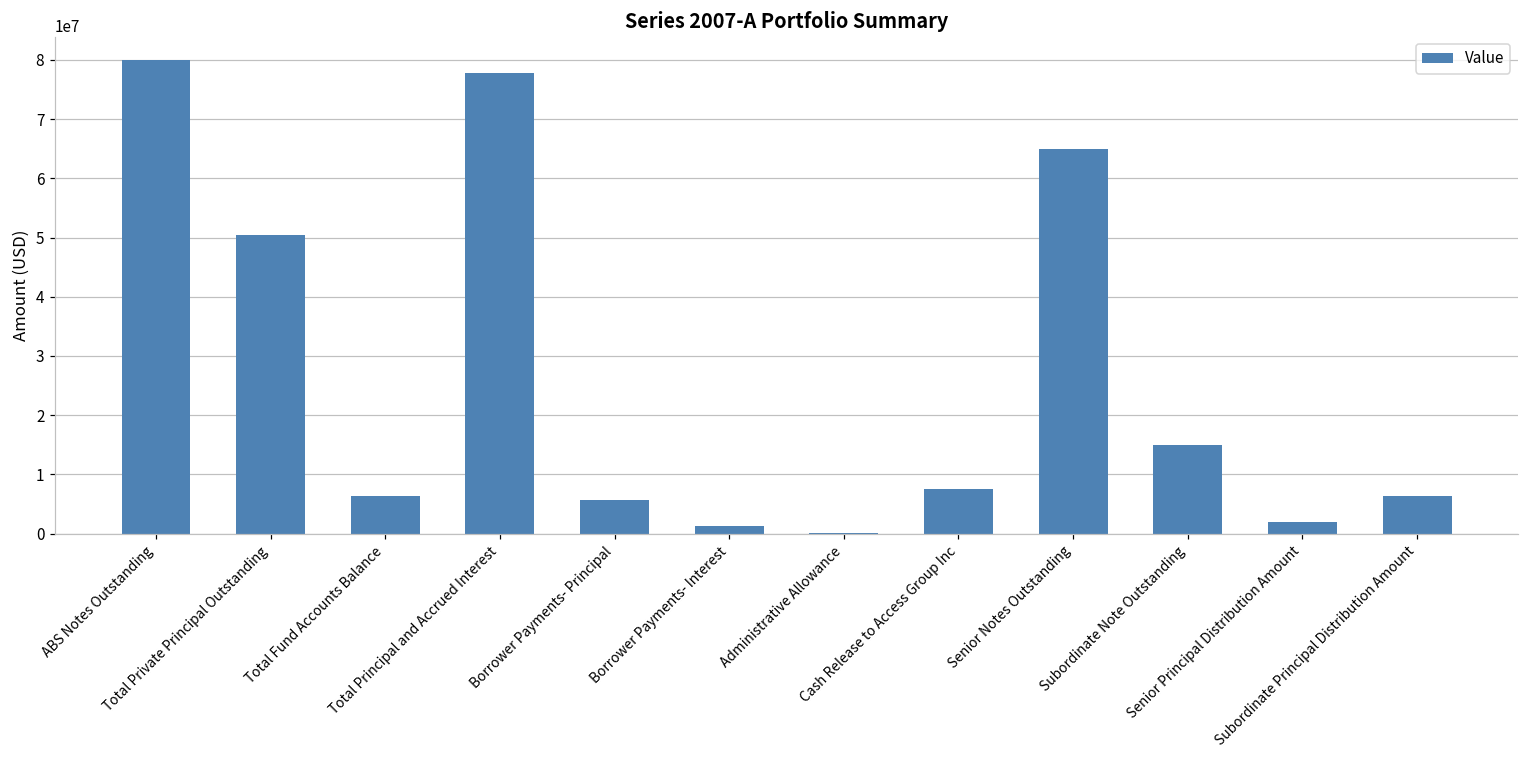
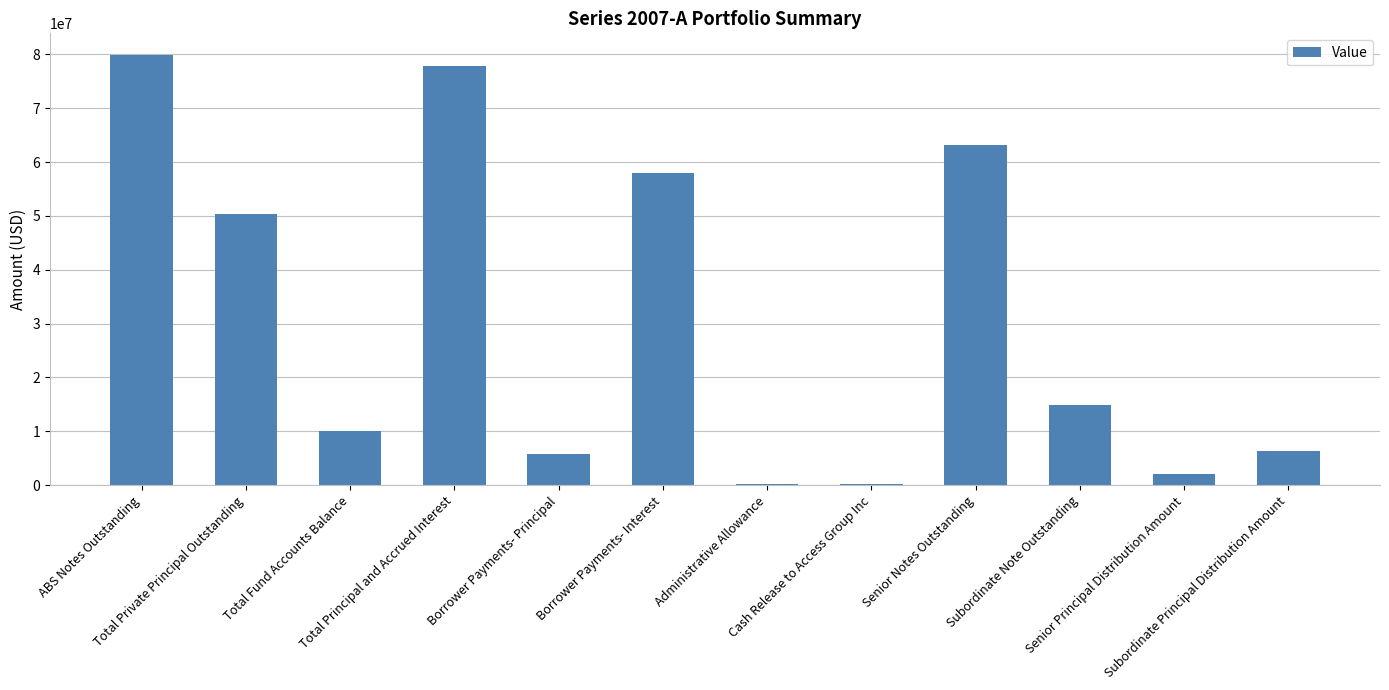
Total Fund Accounts Balance: 6000000 -> 10000000
Borrower Payments- Interest: 1000000 -> 58000000
Cash Release to Access Group Inc: 8000000 -> 0
Senior Notes Outstanding: 65000000 -> 63000000
